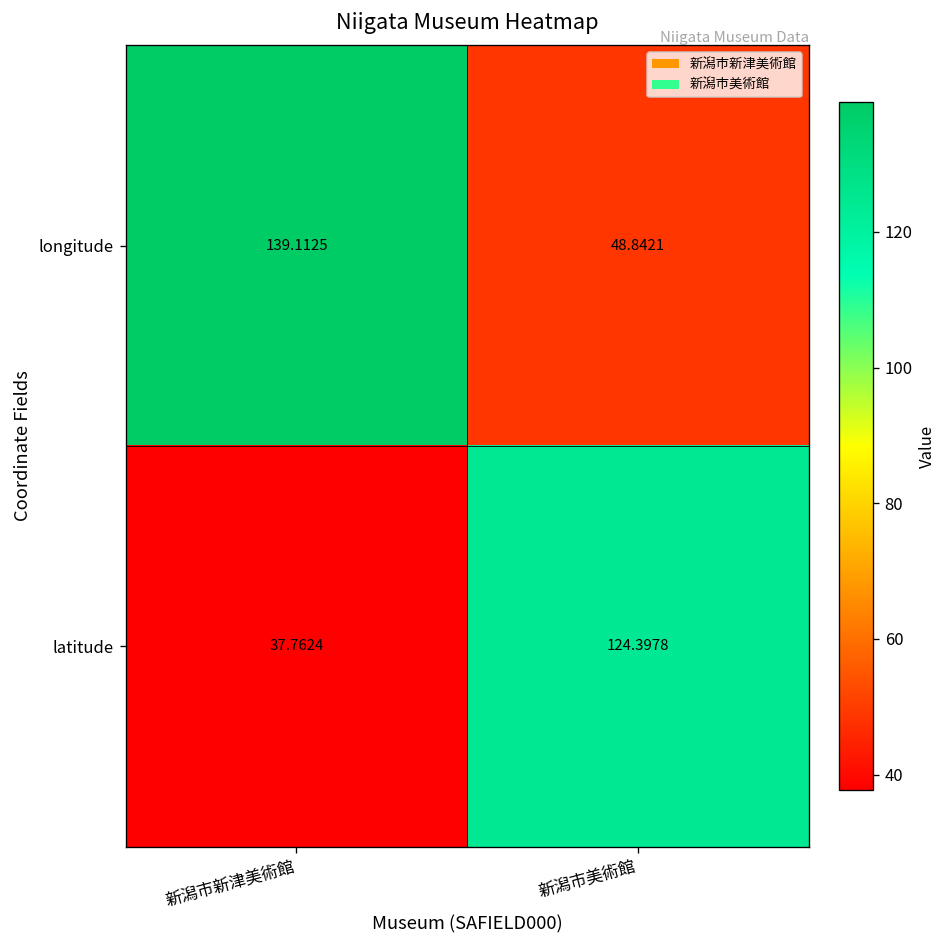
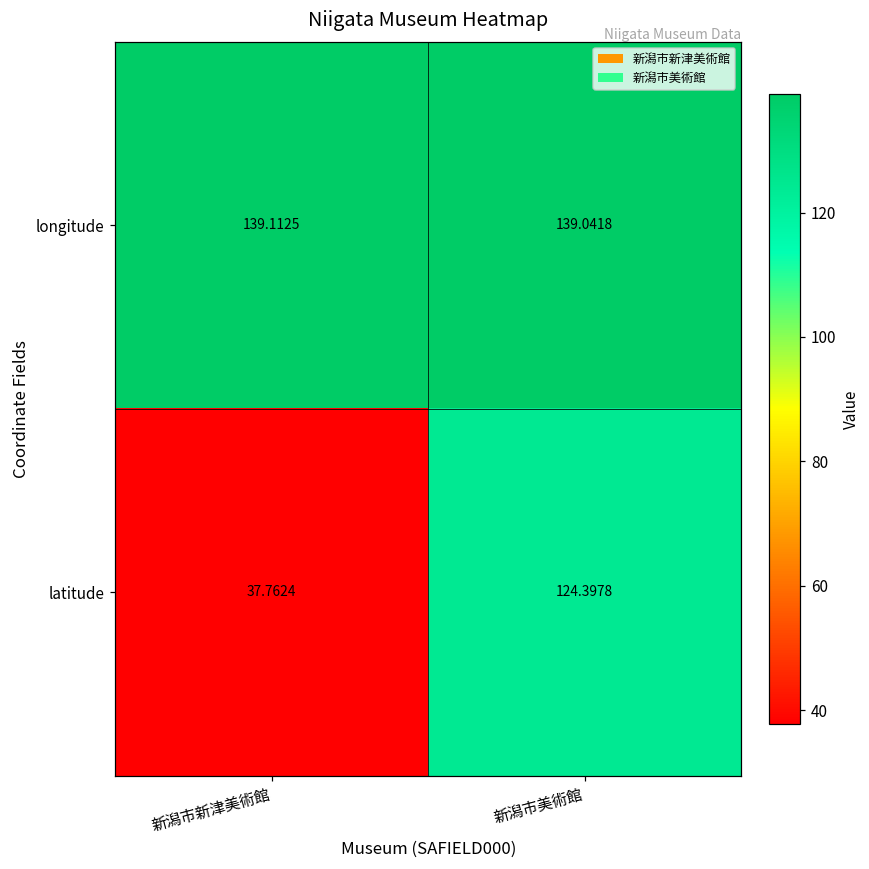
longitude, 新潟市美術館: 48.8421 -> 139.0418
